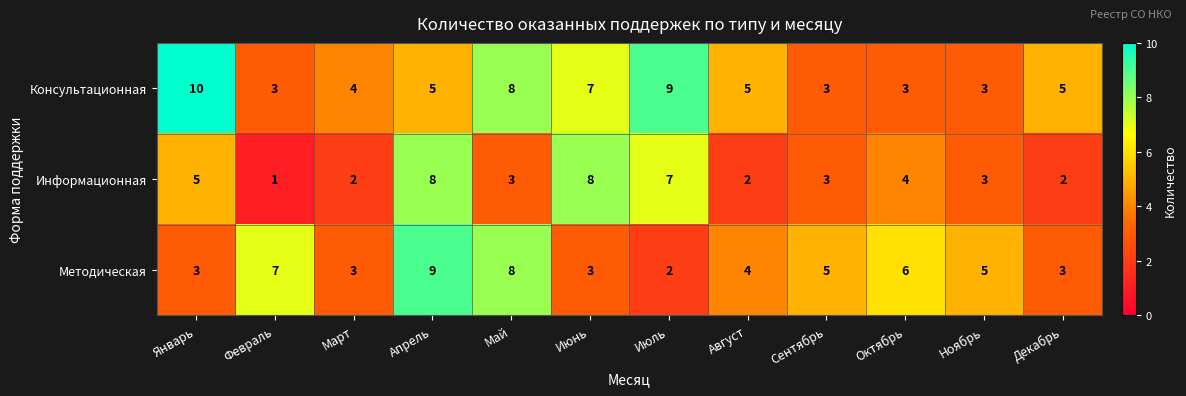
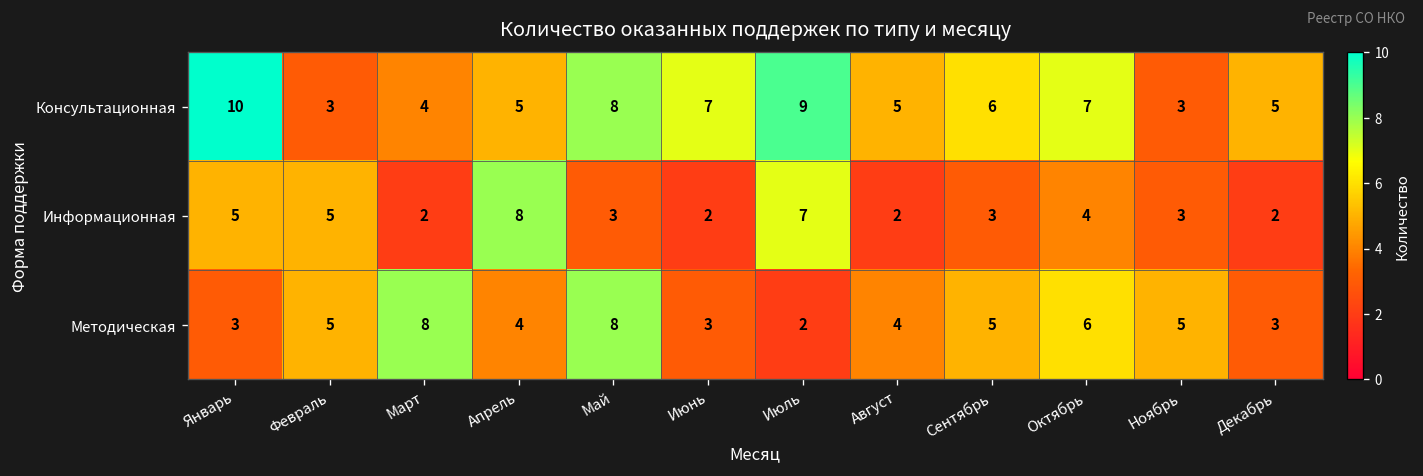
Консультационная, Сентябрь: 3 -> 6
Консультационная, Октябрь: 3 -> 7
Информационная, Февраль: 1 -> 5
Информационная, Июнь: 8 -> 2
Методическая, Февраль: 7 -> 5
Методическая, Март: 3 -> 8
Методическая, Апрель: 9 -> 4
